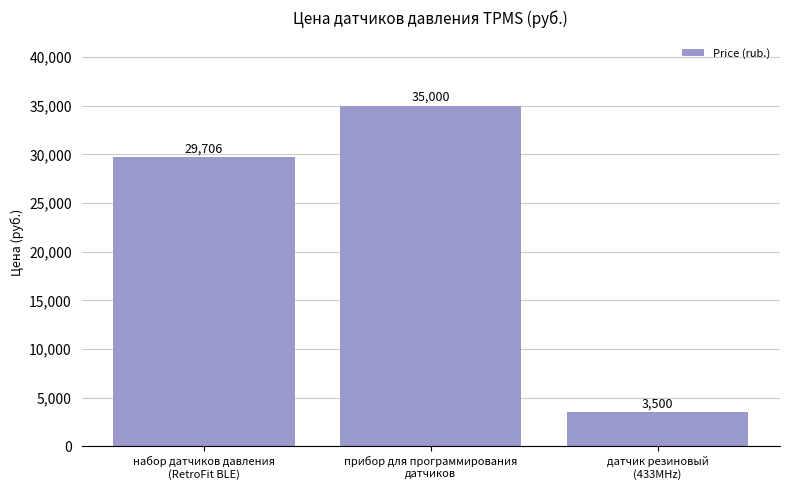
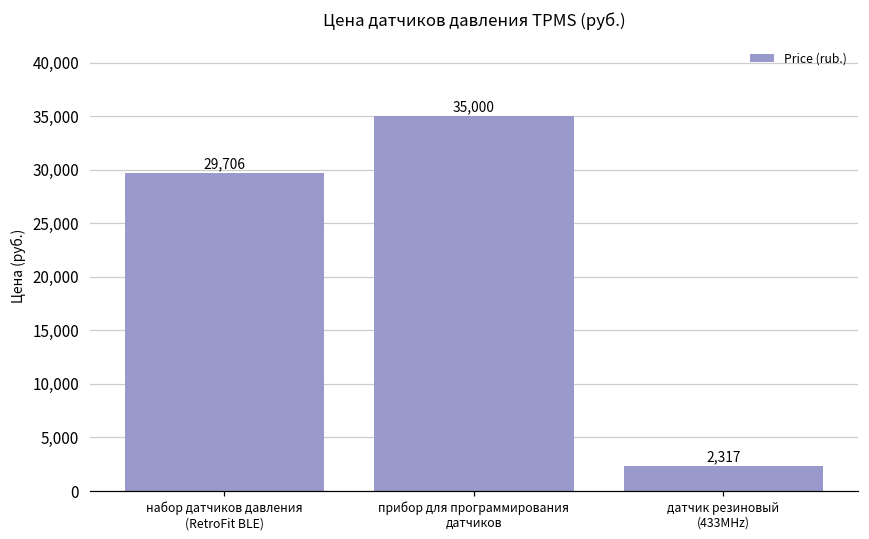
датчик резиновый (433MHz): 3,500 -> 2,317
